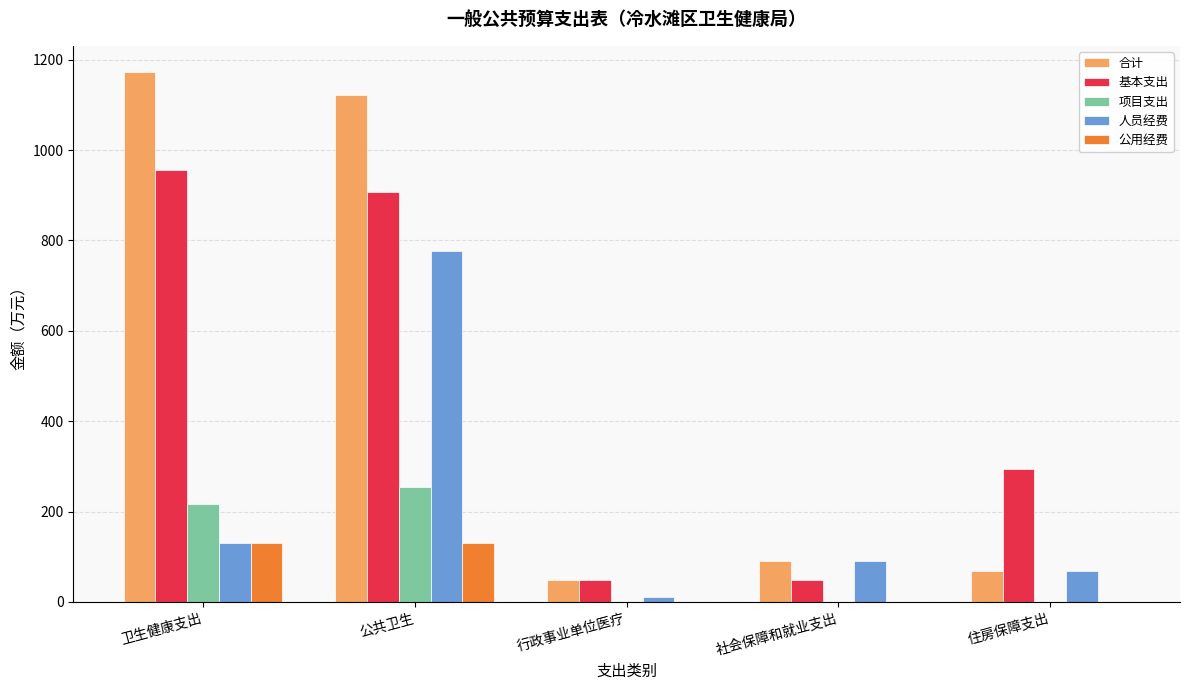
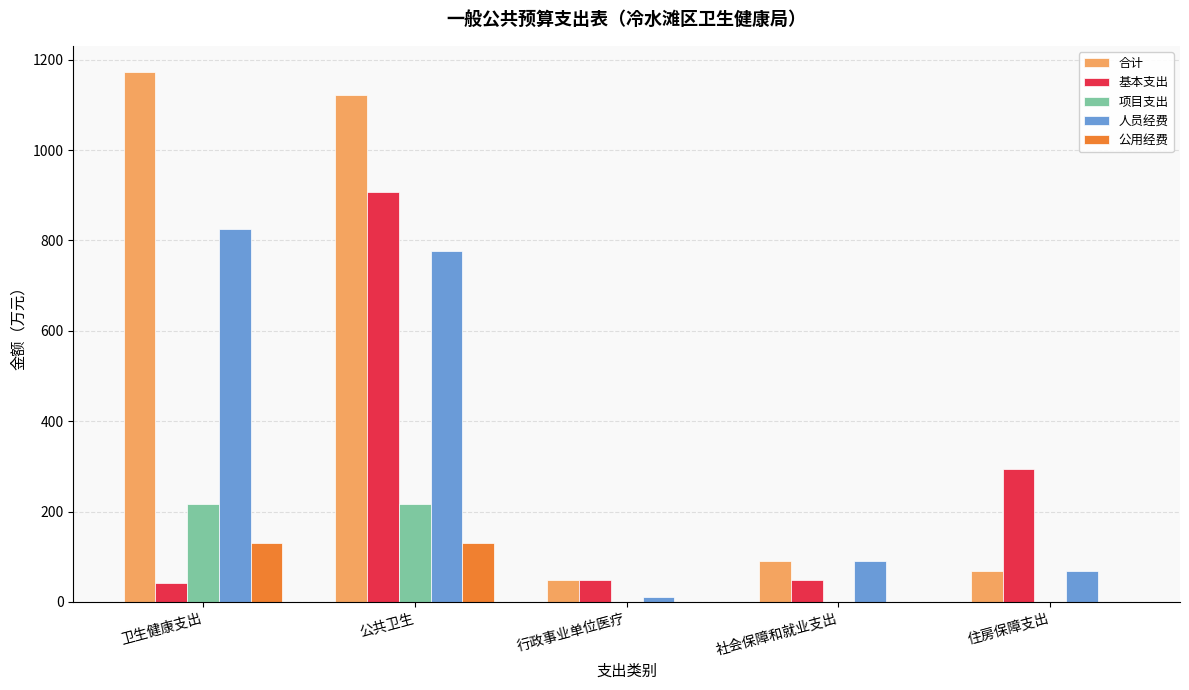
基本支出, 卫生健康支出: 960 -> 40
人员经费, 卫生健康支出: 130 -> 830
项目支出, 公共卫生: 250 -> 220
